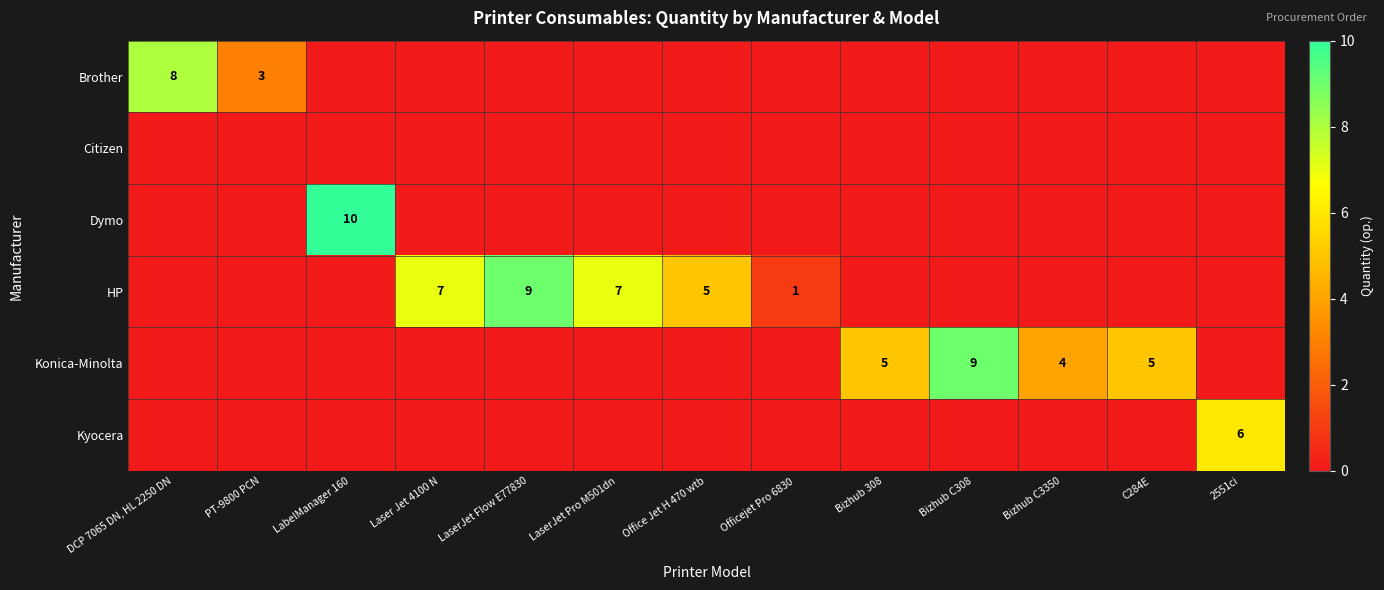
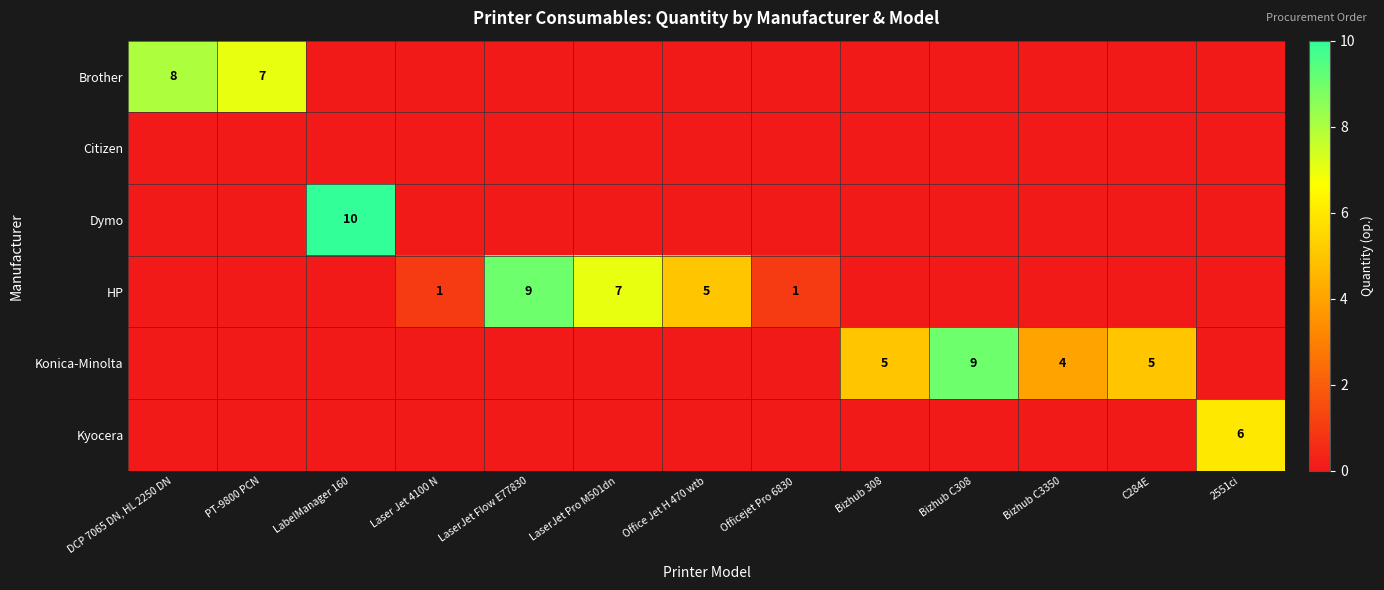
Brother, PT-9800 PCN: 3 -> 7
HP, Laser Jet 4100 N: 7 -> 1
